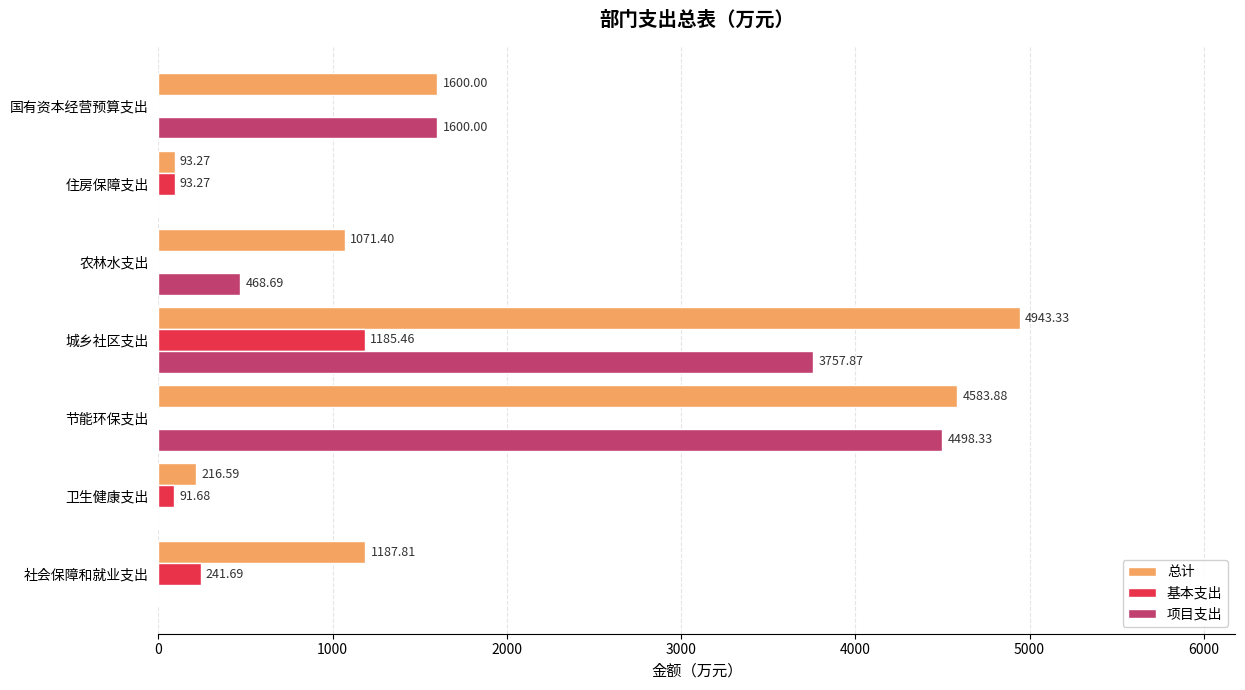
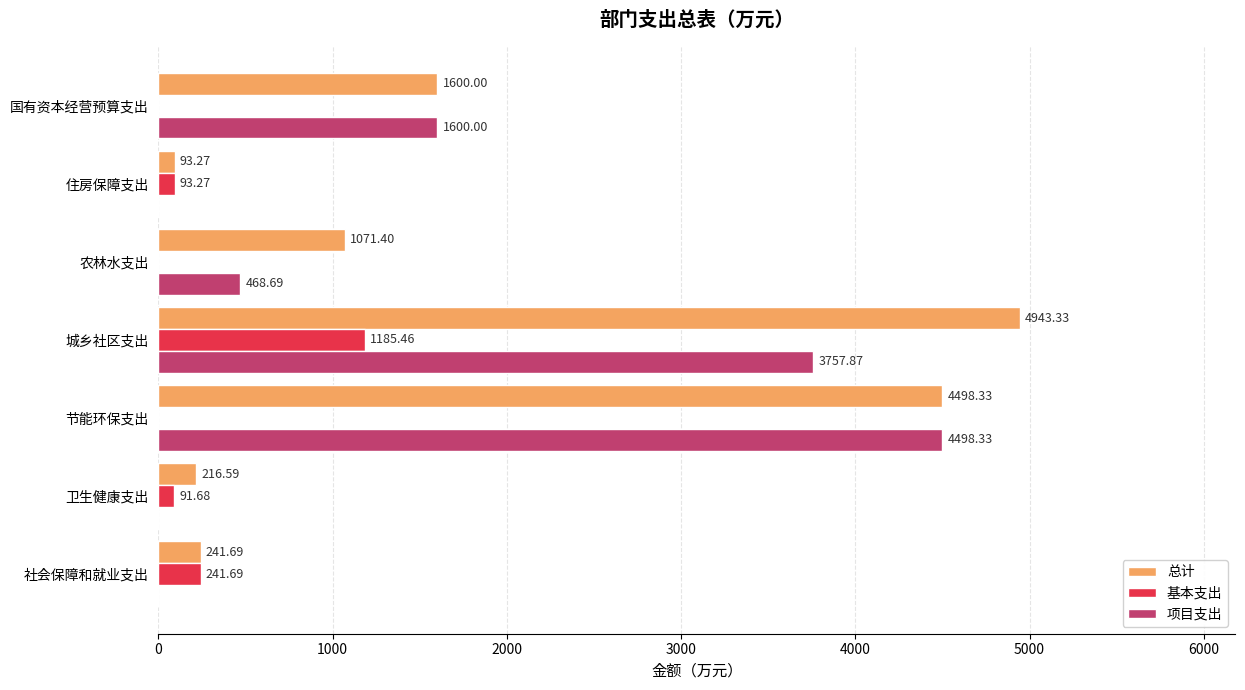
总计, 节能环保支出: 4583.88 -> 4498.33
总计, 社会保障和就业支出: 1187.81 -> 241.69
